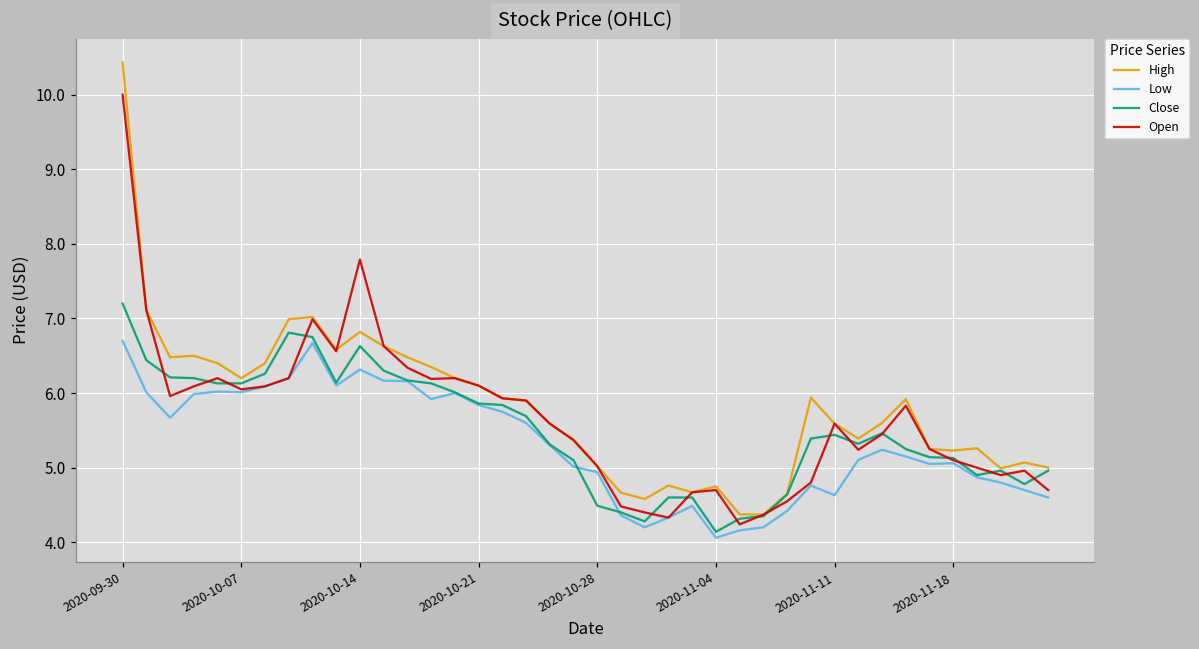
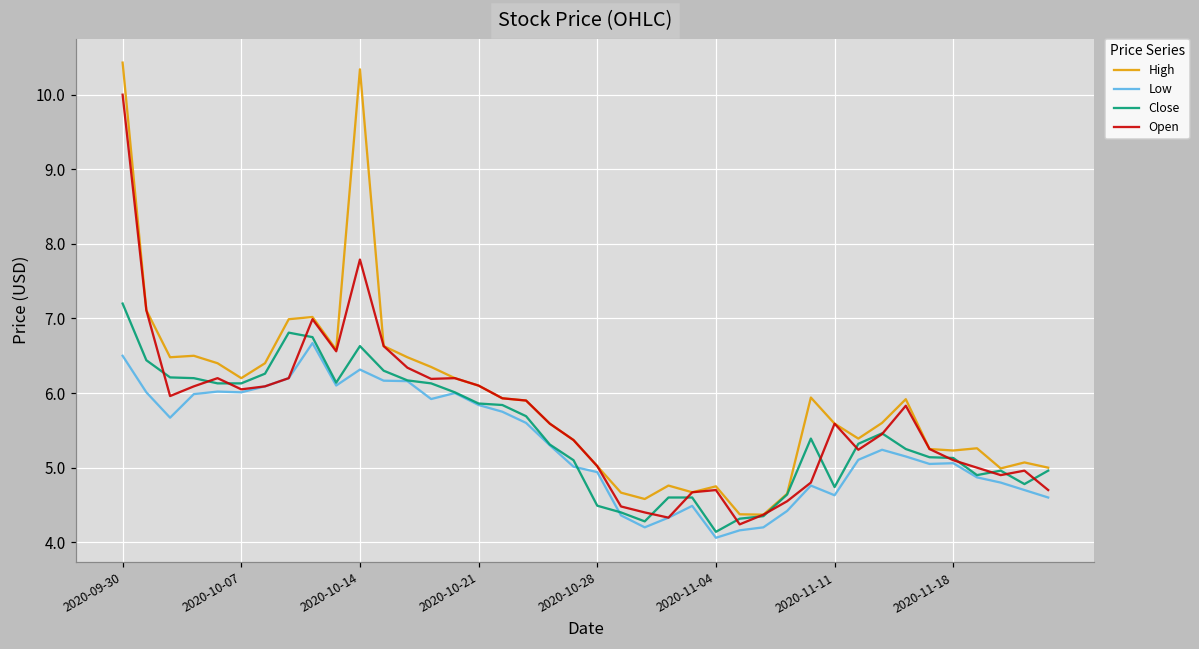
Low, 2020-09-30: 6.7 -> 6.5
High, 2020-10-14: 6.8 -> 10.3
Close, 2020-11-11: 5.4 -> 4.7
